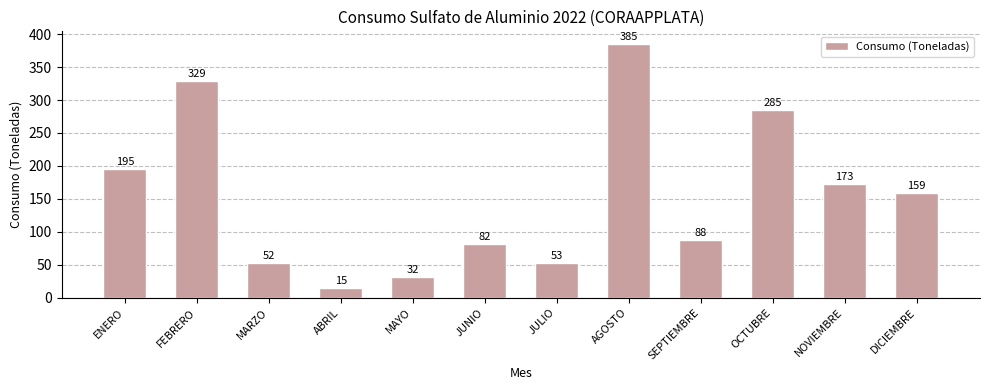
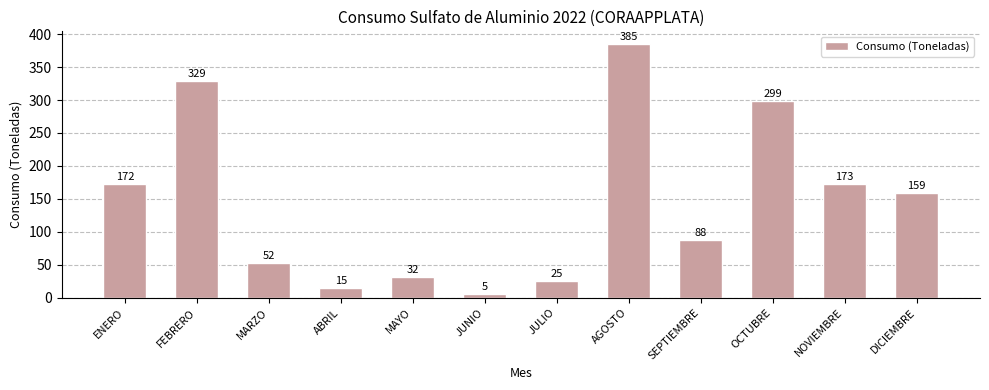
ENERO: 195 -> 172
JUNIO: 82 -> 5
JULIO: 53 -> 25
OCTUBRE: 285 -> 299
